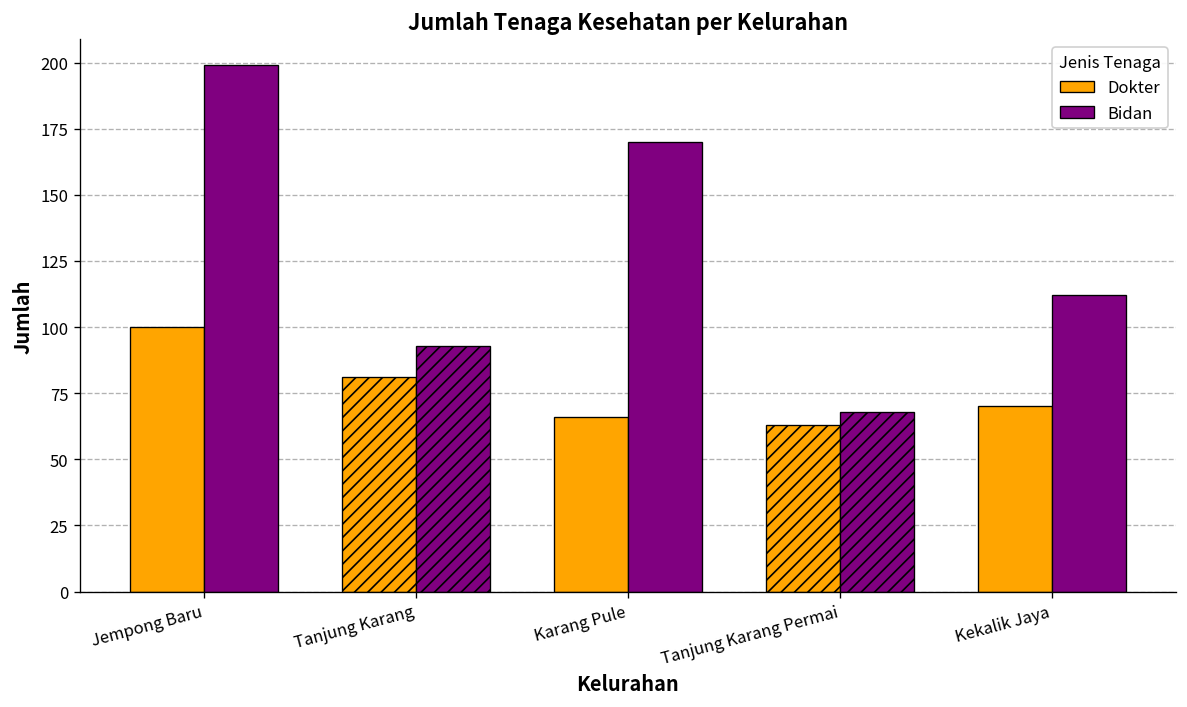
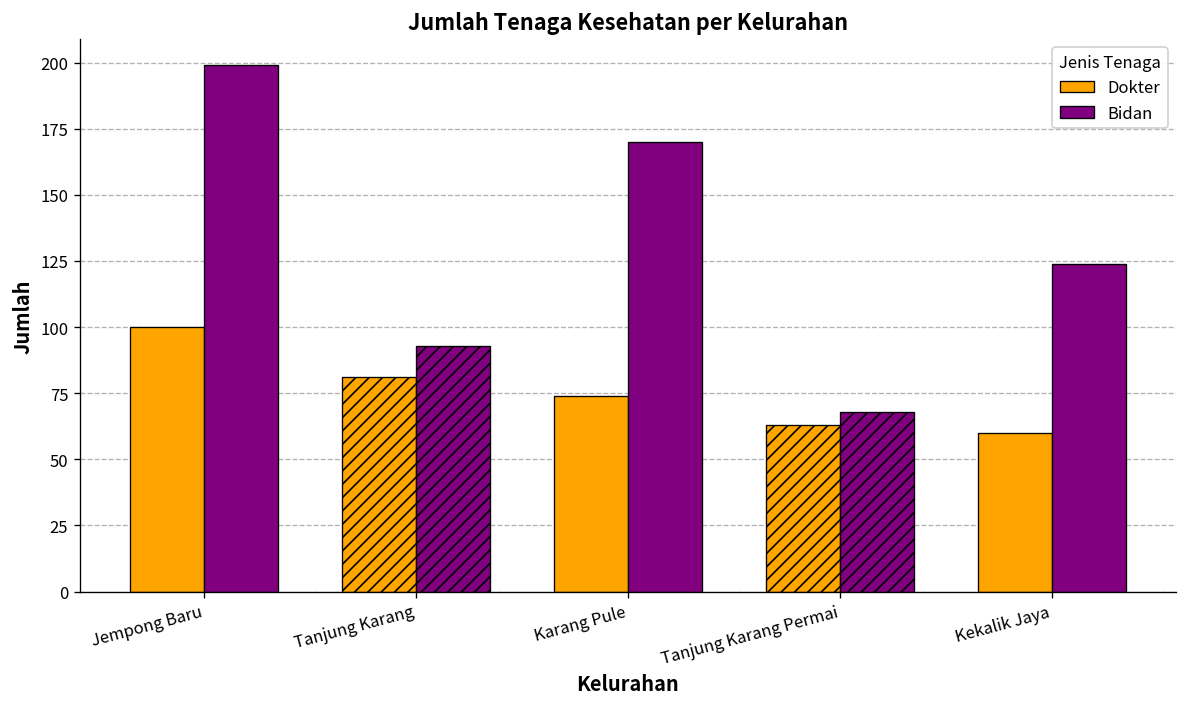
Dokter, Karang Pule: 66 -> 74
Dokter, Kekalik Jaya: 70 -> 60
Bidan, Kekalik Jaya: 112 -> 124
